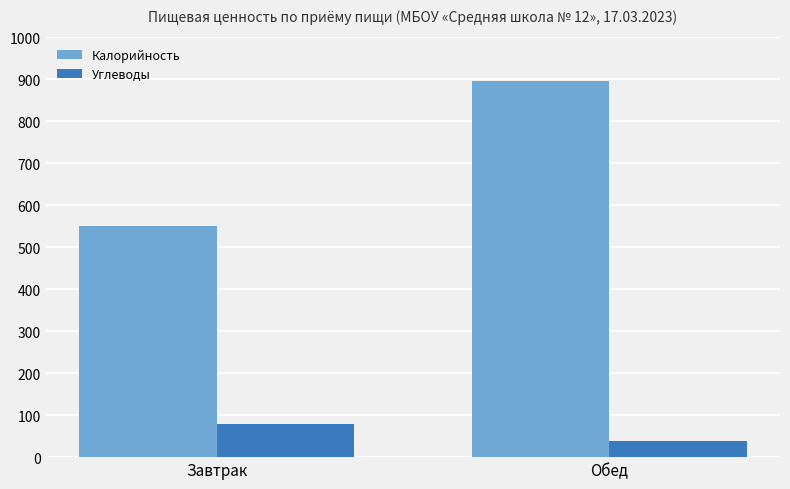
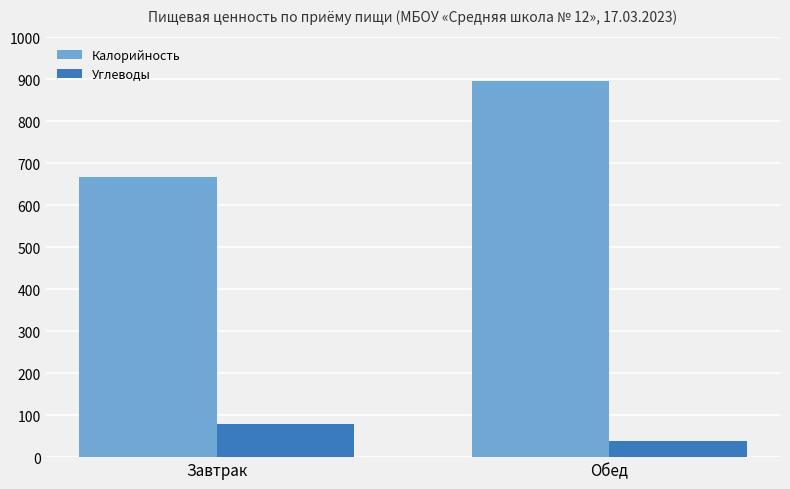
Калорийность, Завтрак: 550 -> 670
